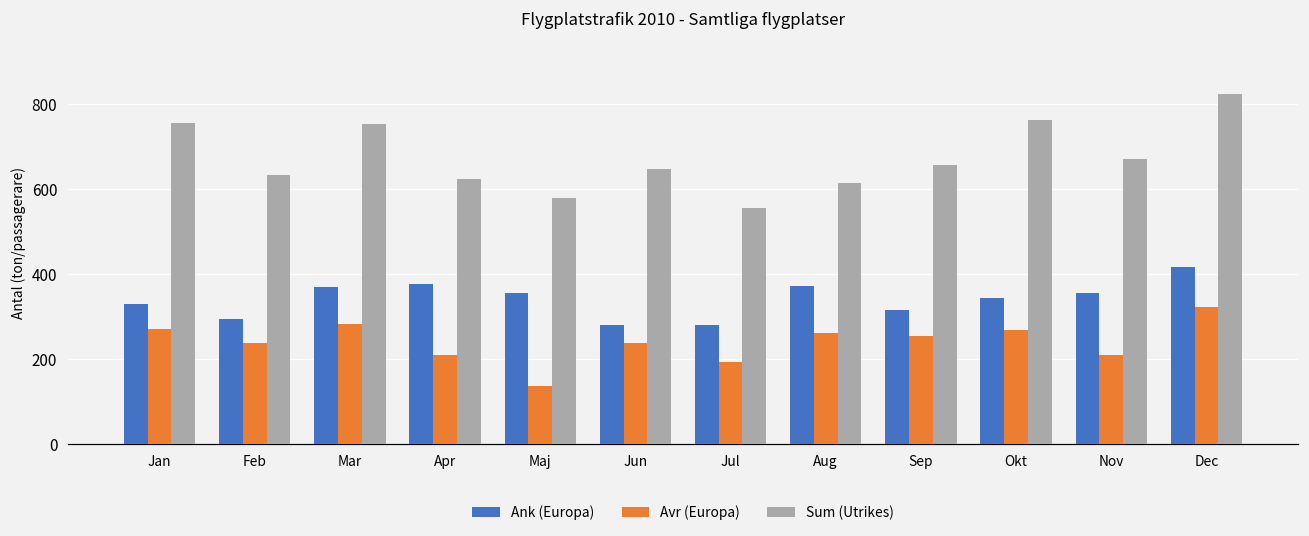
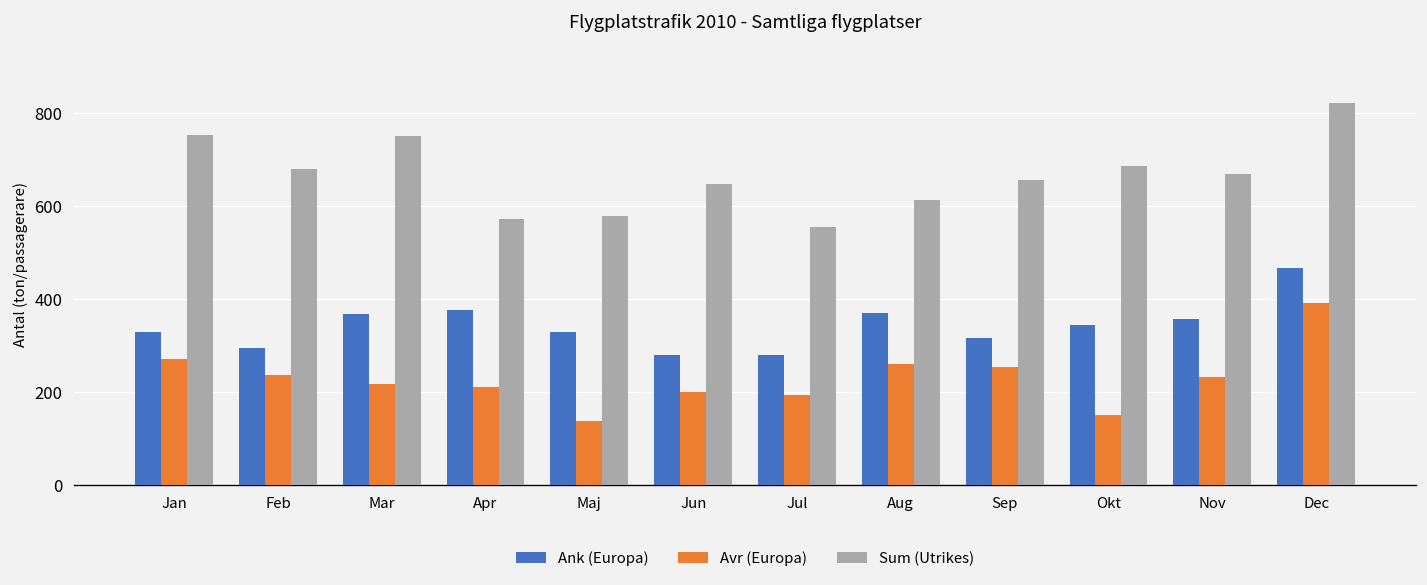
Sum (Utrikes), Feb: 630 -> 680
Avr (Europa), Mar: 280 -> 220
Sum (Utrikes), Apr: 620 -> 570
Ank (Europa), Maj: 360 -> 330
Avr (Europa), Jun: 240 -> 200
Avr (Europa), Okt: 270 -> 150
Sum (Utrikes), Okt: 760 -> 690
Avr (Europa), Nov: 210 -> 230
Ank (Europa), Dec: 420 -> 470
Avr (Europa), Dec: 320 -> 390
